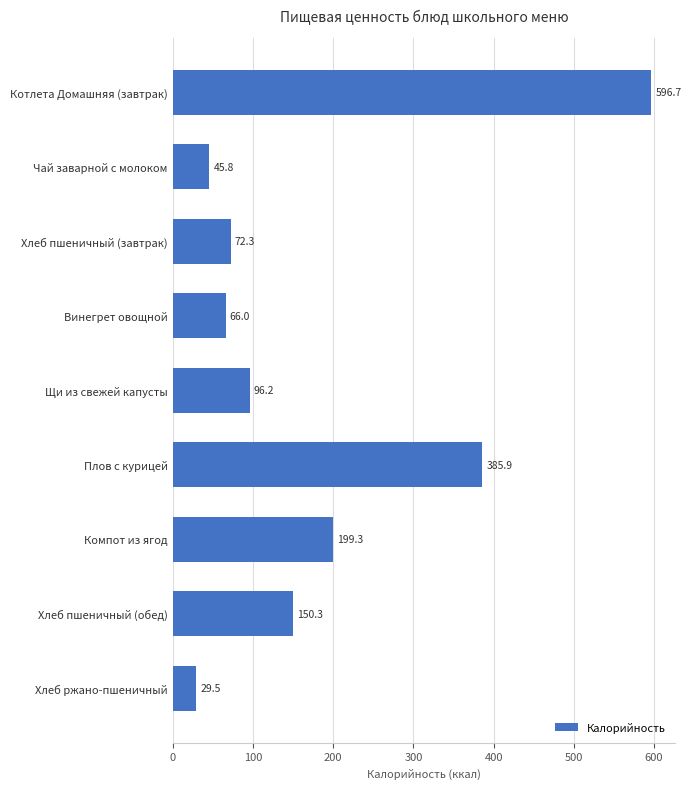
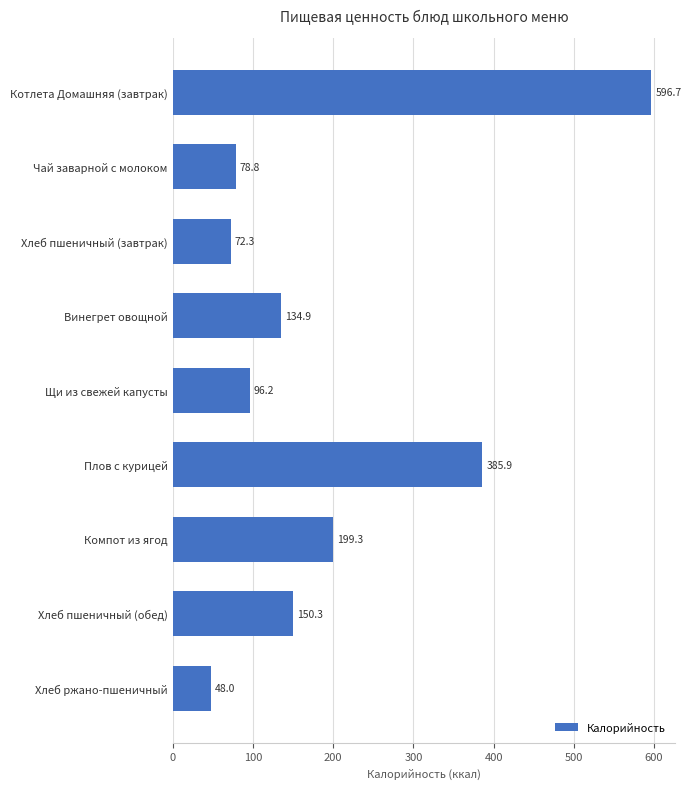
Чай заварной с молоком: 45.8 -> 78.8
Винегрет овощной: 66.0 -> 134.9
Хлеб ржано-пшеничный: 29.5 -> 48.0
